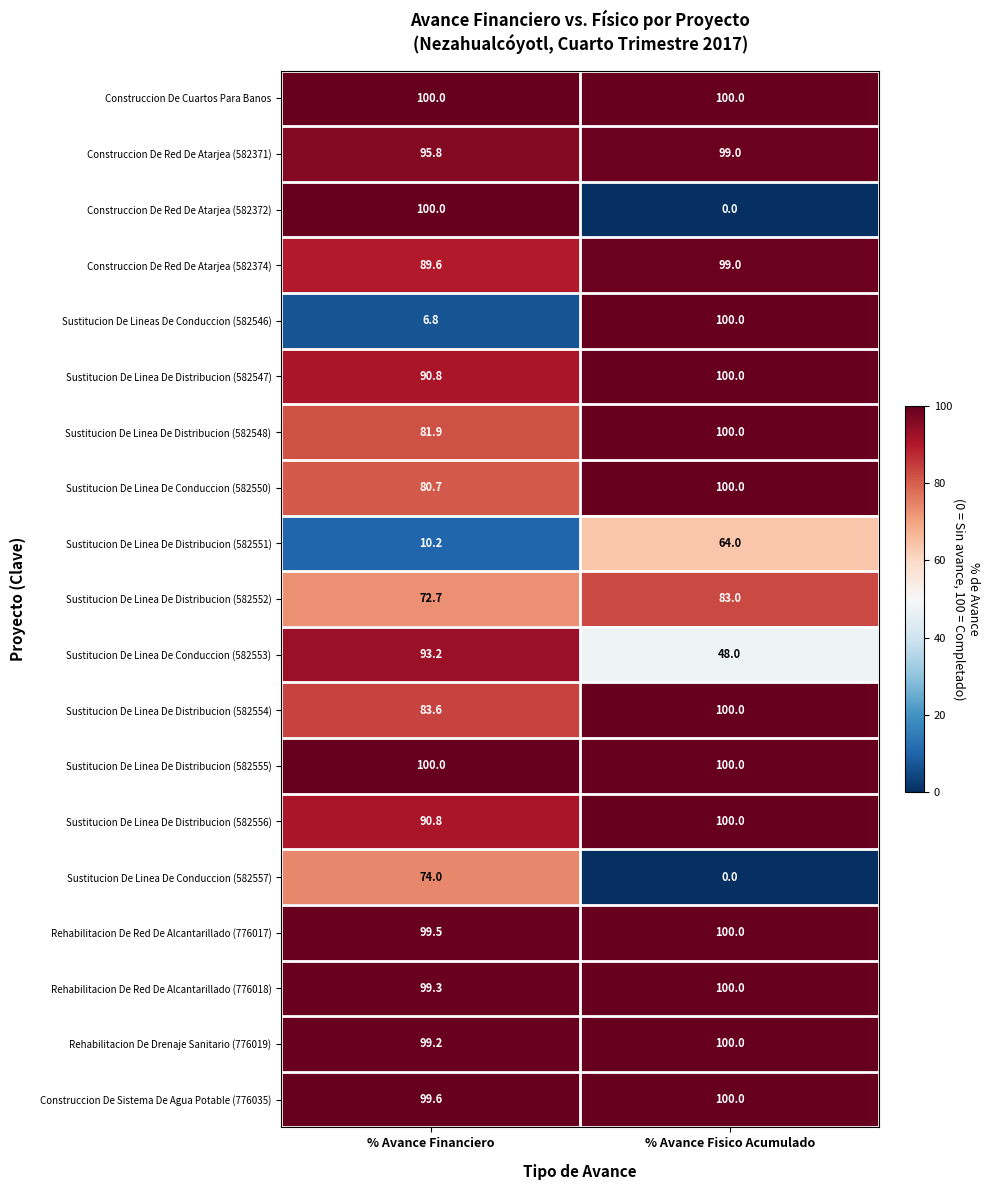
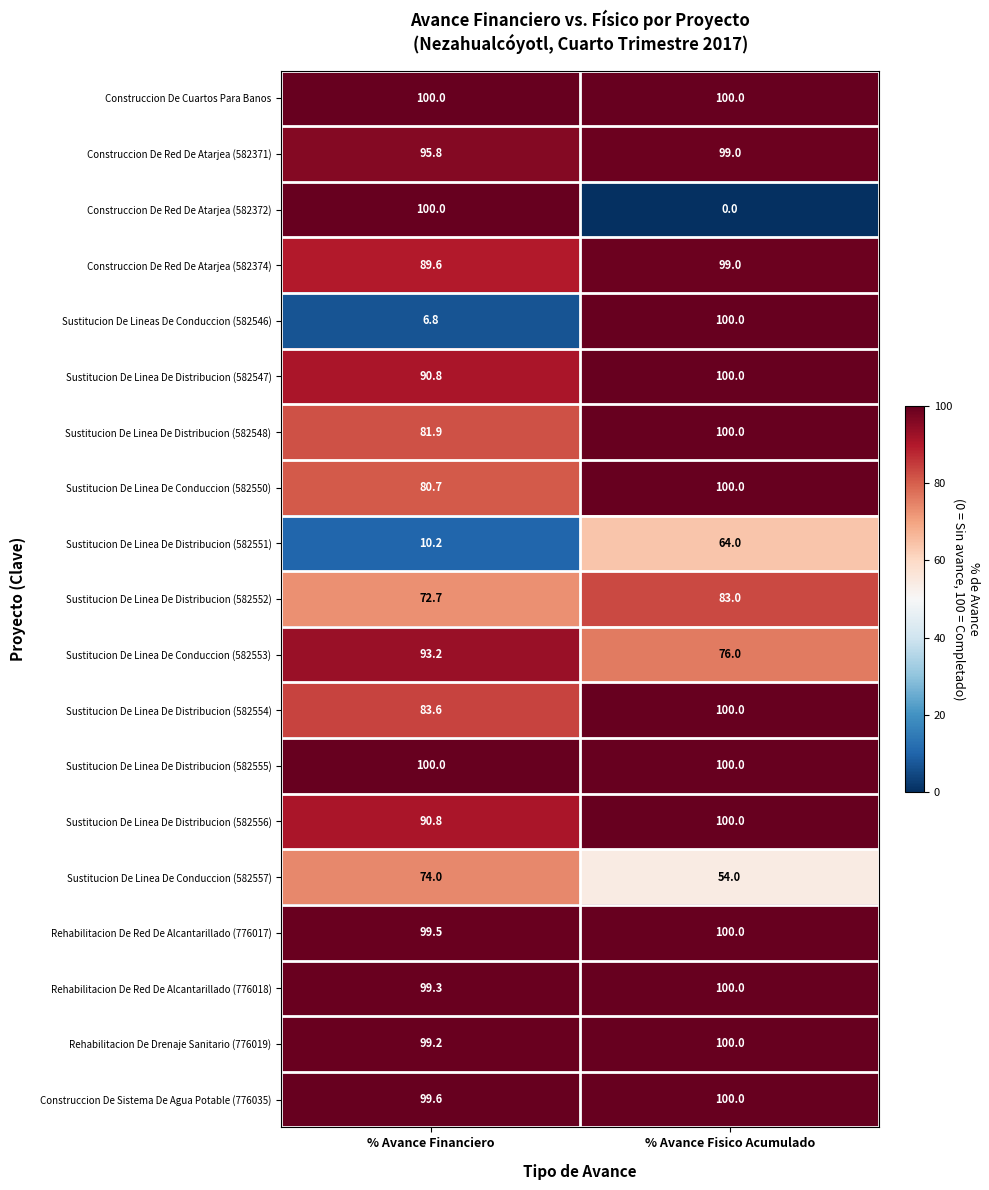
Sustitucion De Linea De Conduccion (582553), % Avance Fisico Acumulado: 48.0 -> 76.0
Sustitucion De Linea De Conduccion (582557), % Avance Fisico Acumulado: 0.0 -> 54.0
